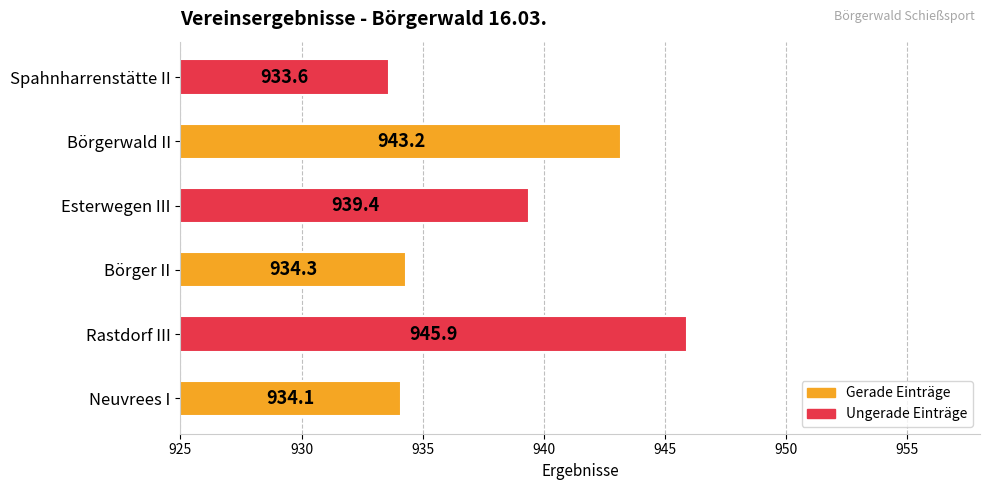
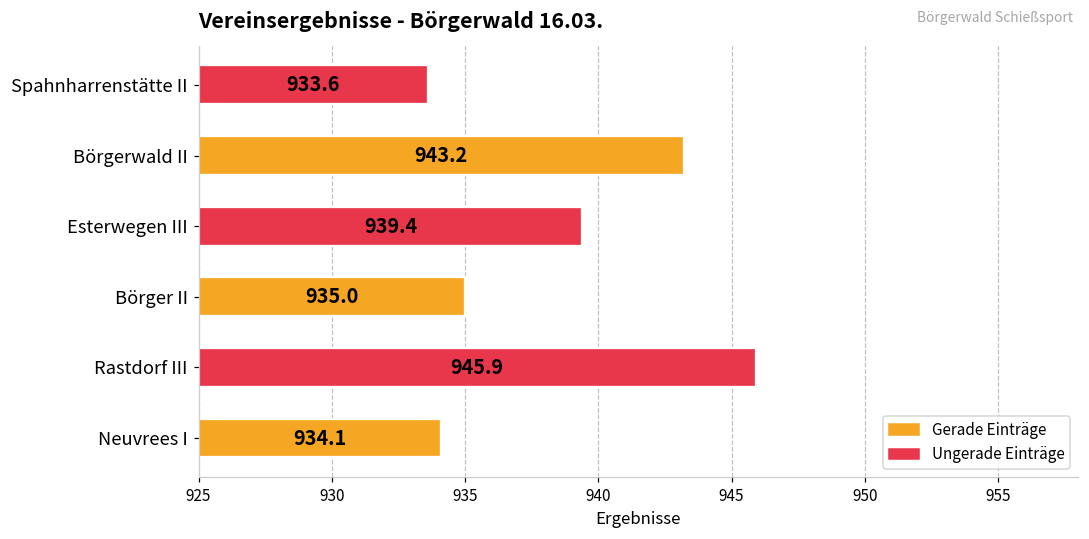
Börger II: 934.3 -> 935.0
